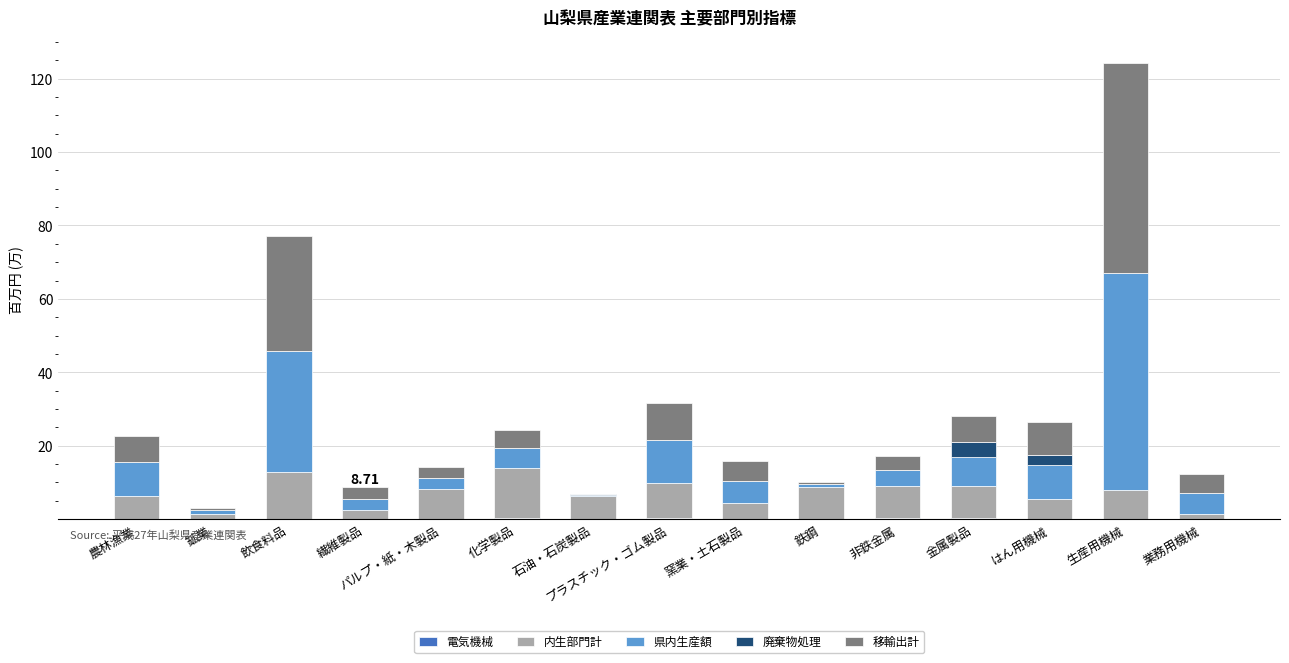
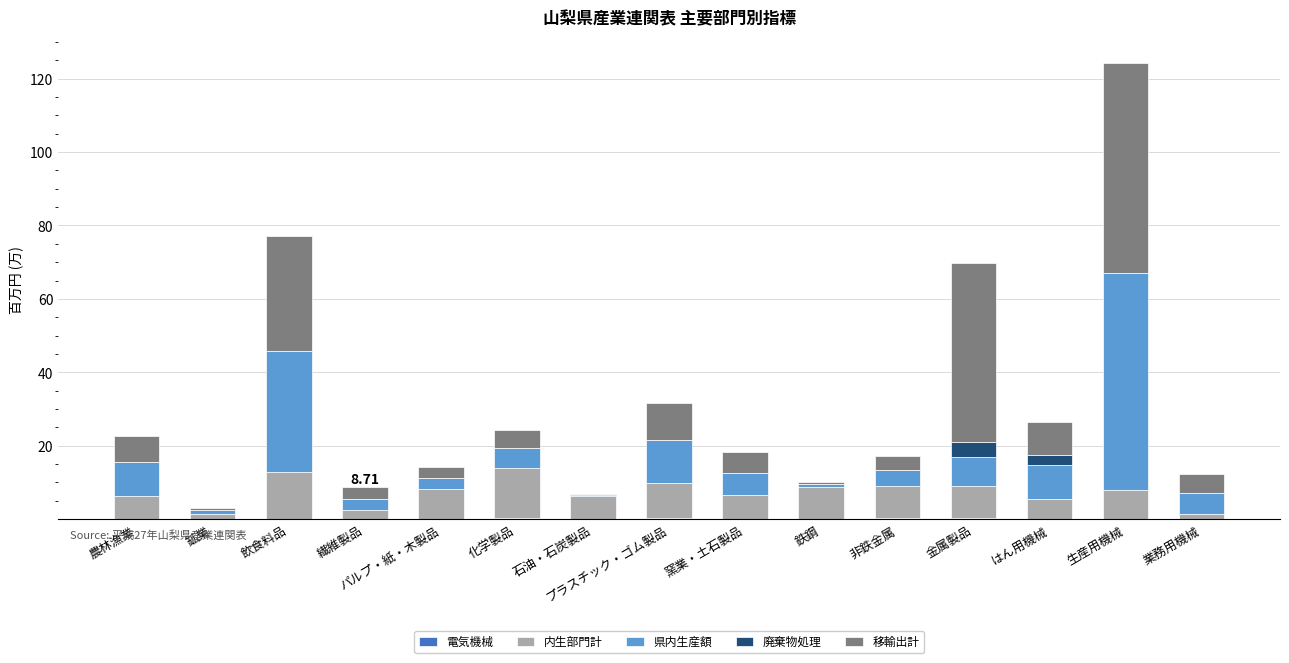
内生部門計, 窯業・土石製品: 4 -> 7
移輸出計, 金属製品: 7 -> 49
